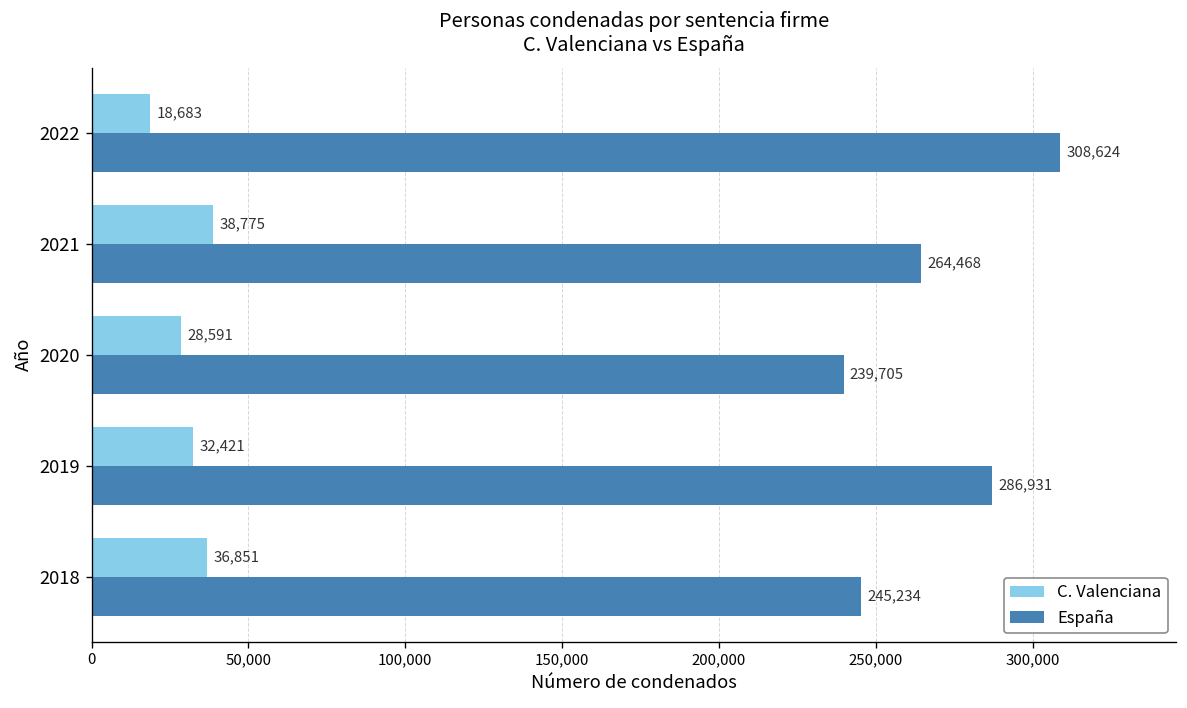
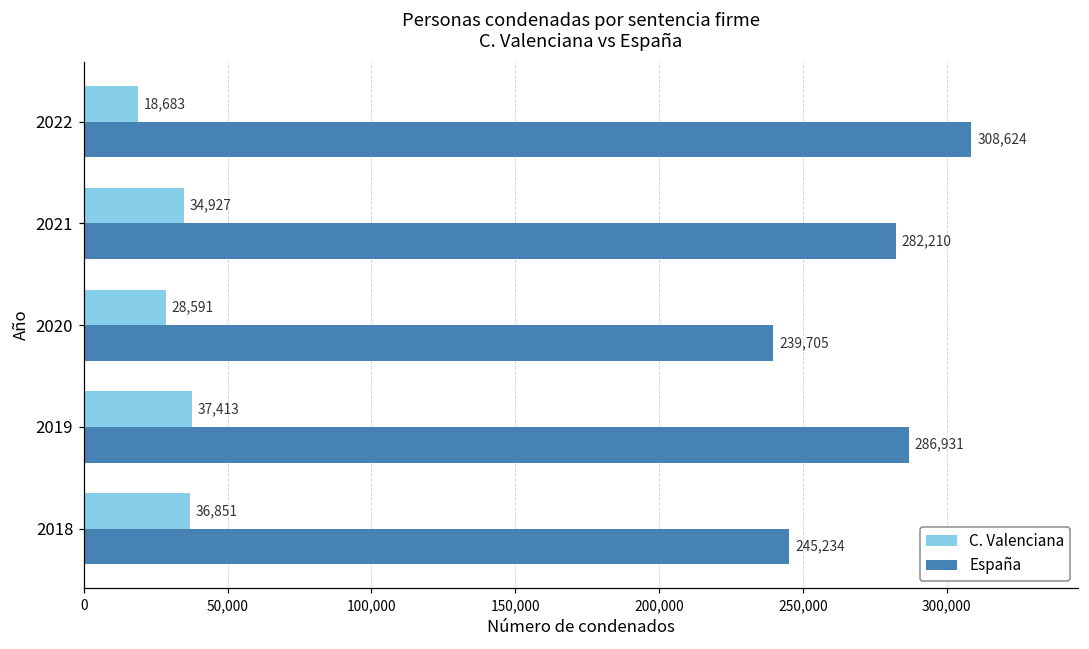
C. Valenciana, 2021: 38,775 -> 34,927
España, 2021: 264,468 -> 282,210
C. Valenciana, 2019: 32,421 -> 37,413
